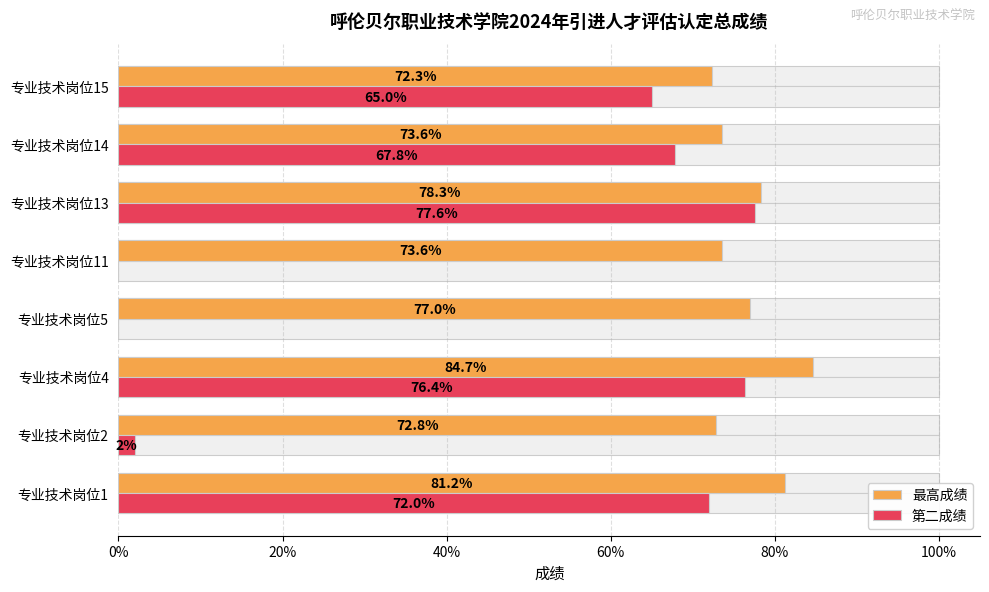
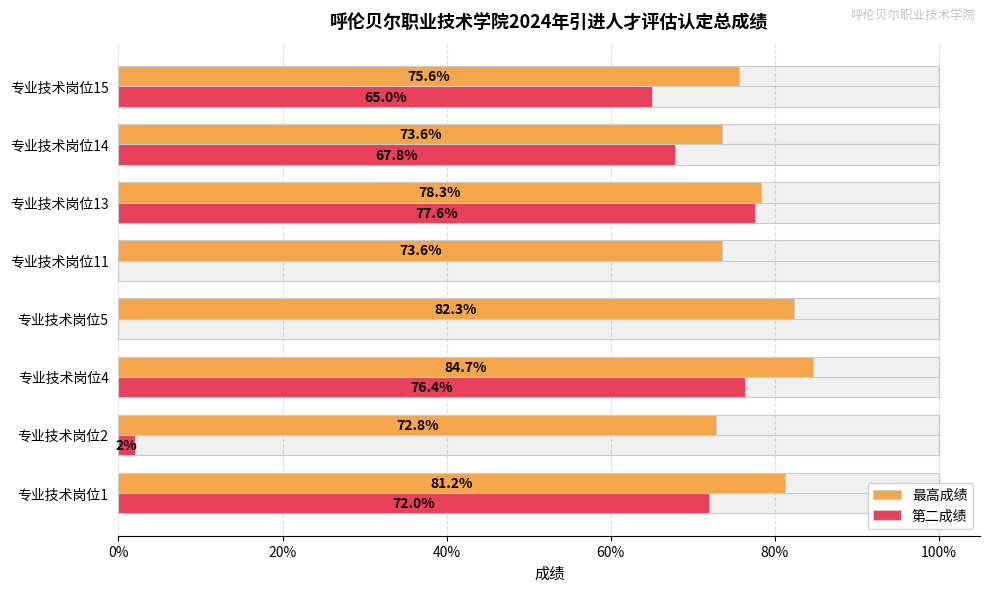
最高成绩, 专业技术岗位15: 72.3% -> 75.6%
最高成绩, 专业技术岗位5: 77.0% -> 82.3%
